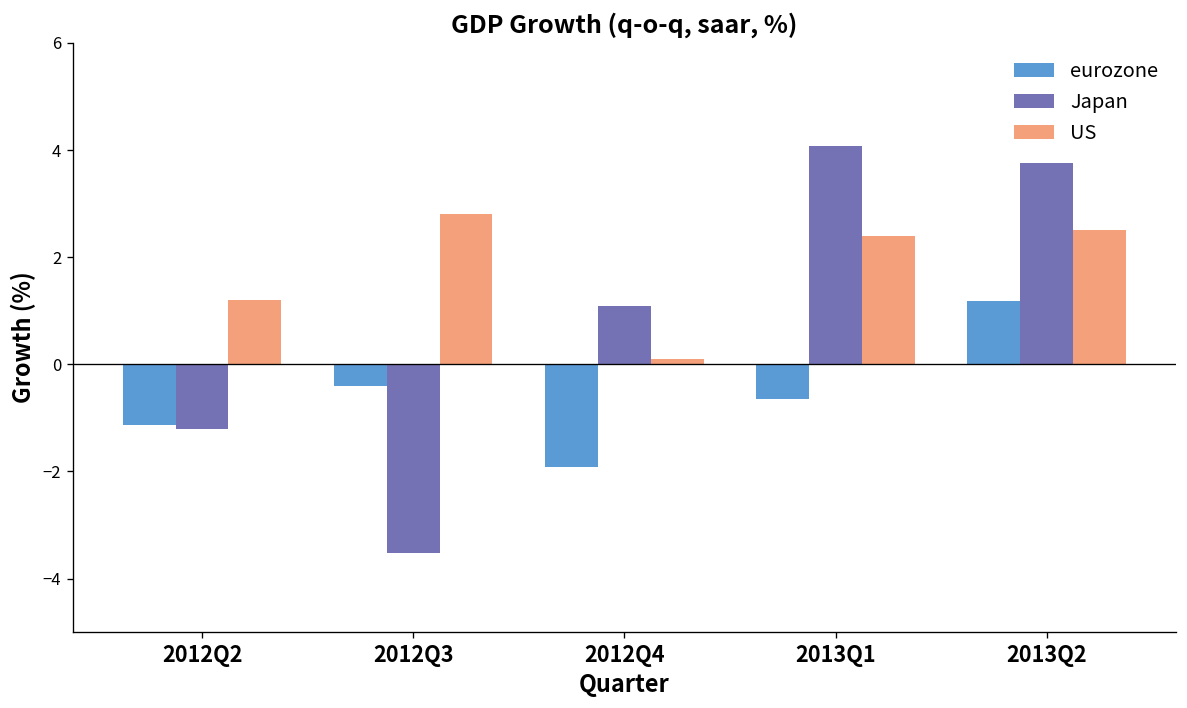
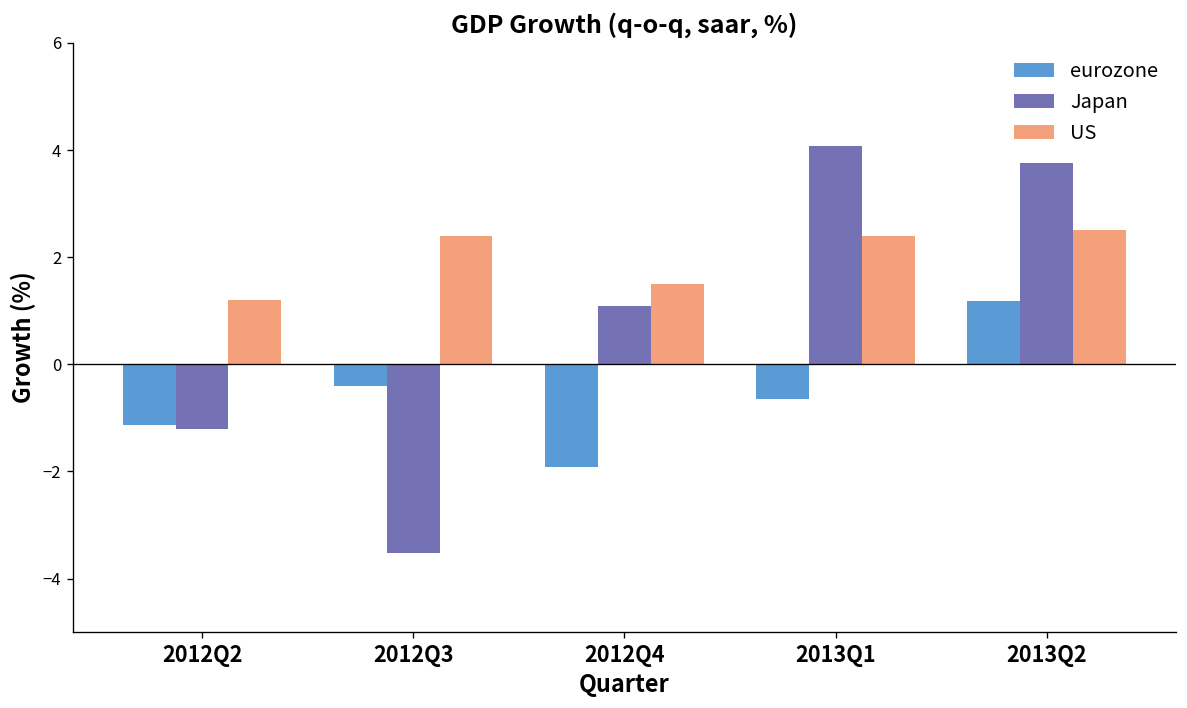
US, 2012Q3: 2.8 -> 2.4
US, 2012Q4: 0.1 -> 1.5
